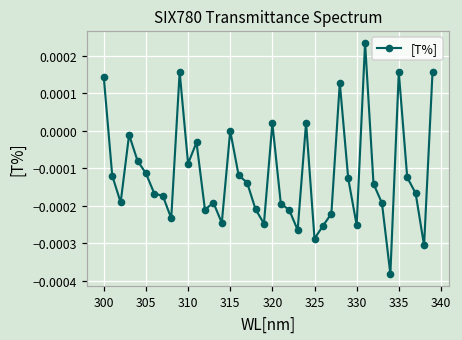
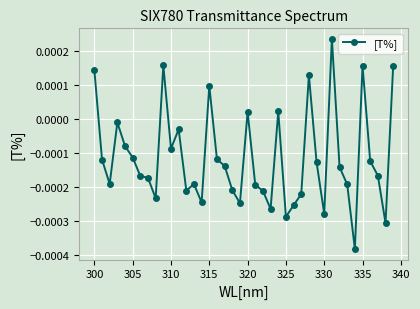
315: 0.0000 -> 0.0001
330: -0.00025 -> -0.00028
